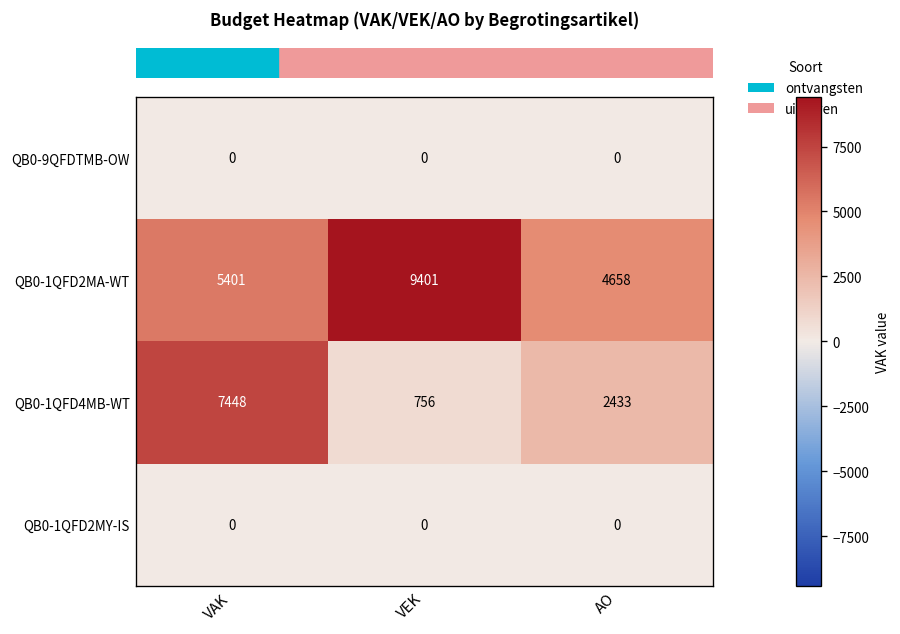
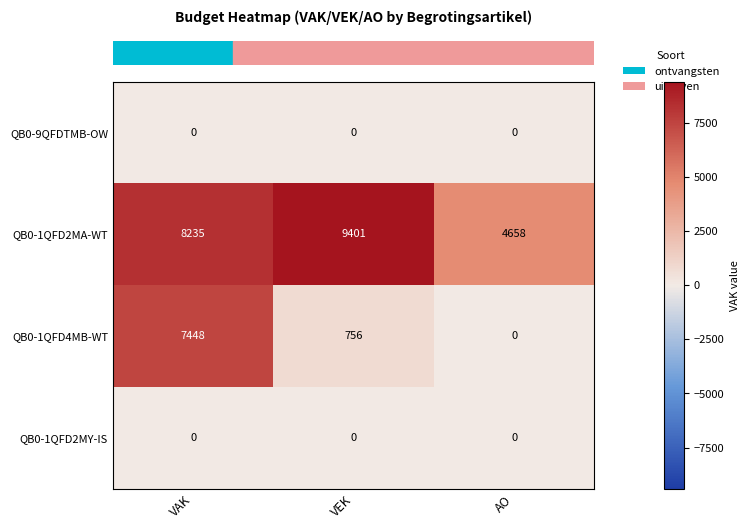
QB0-1QFD2MA-WT, VAK: 5401 -> 8235
QB0-1QFD4MB-WT, AO: 2433 -> 0
